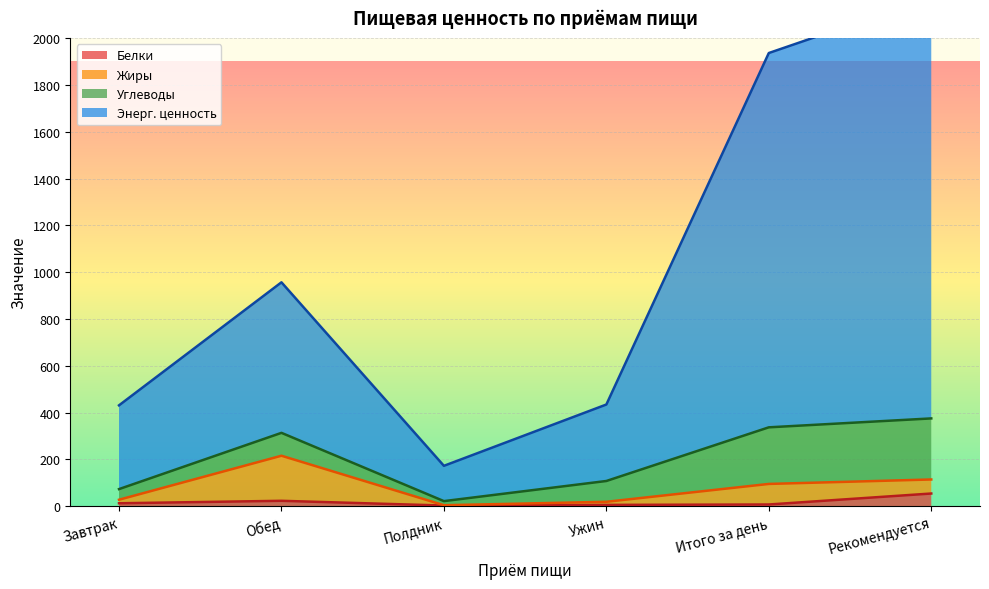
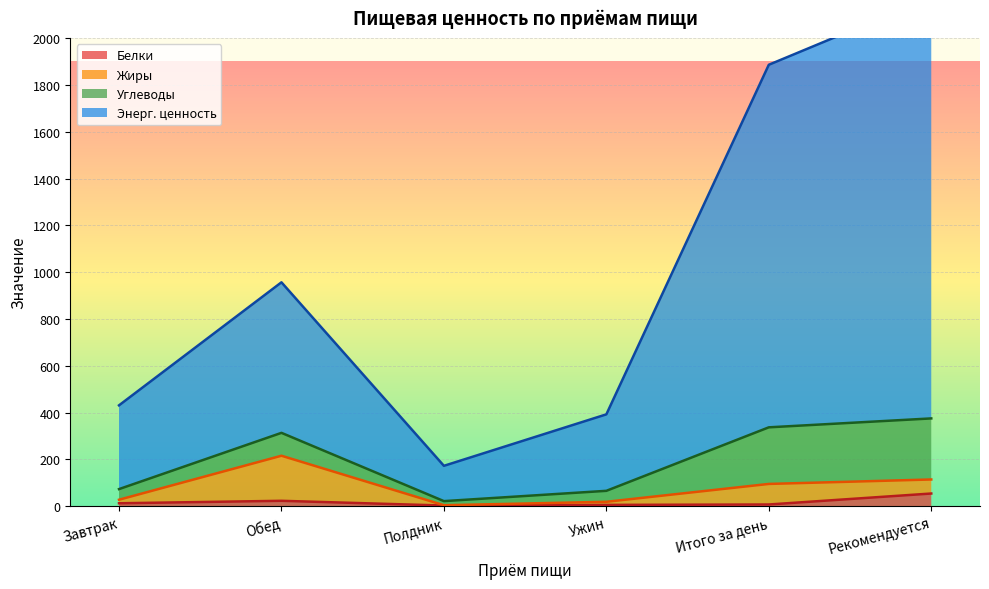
Углеводы, Ужин: 90 -> 50
Энерг. ценность, Итого за день: 1600 -> 1550
